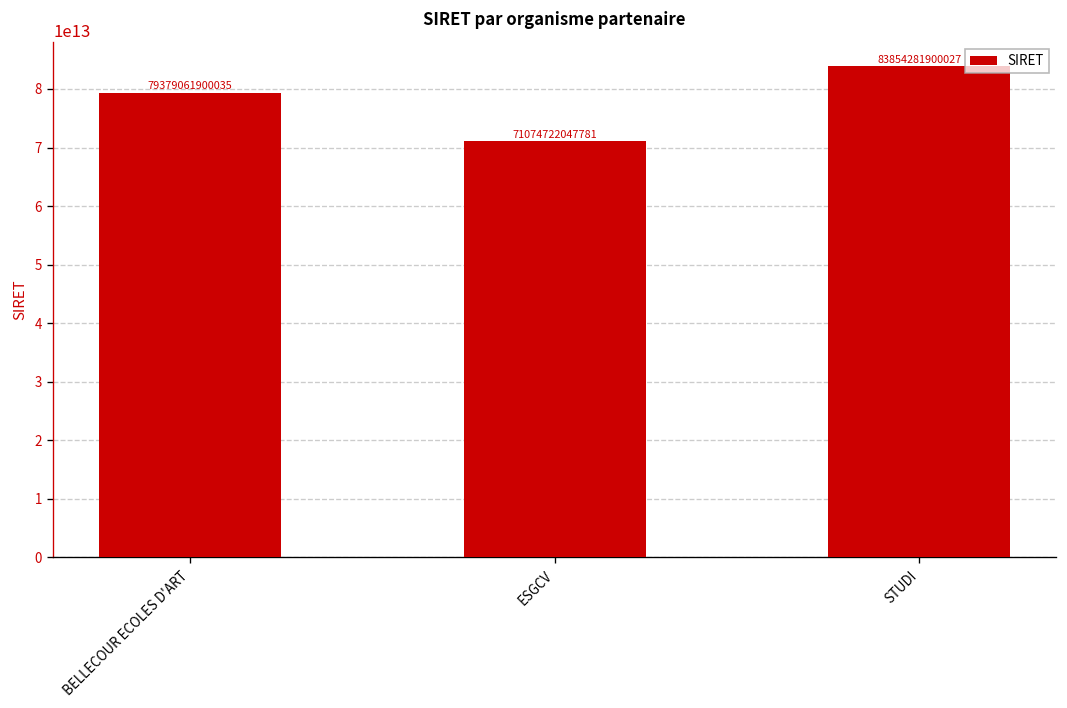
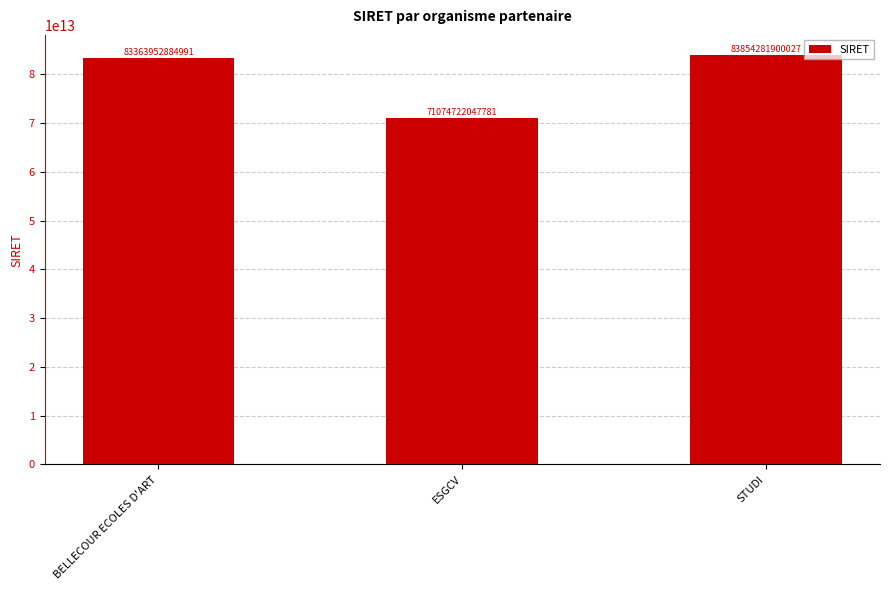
BELLECOUR ECOLES D'ART: 79379061900035 -> 83363952884991
